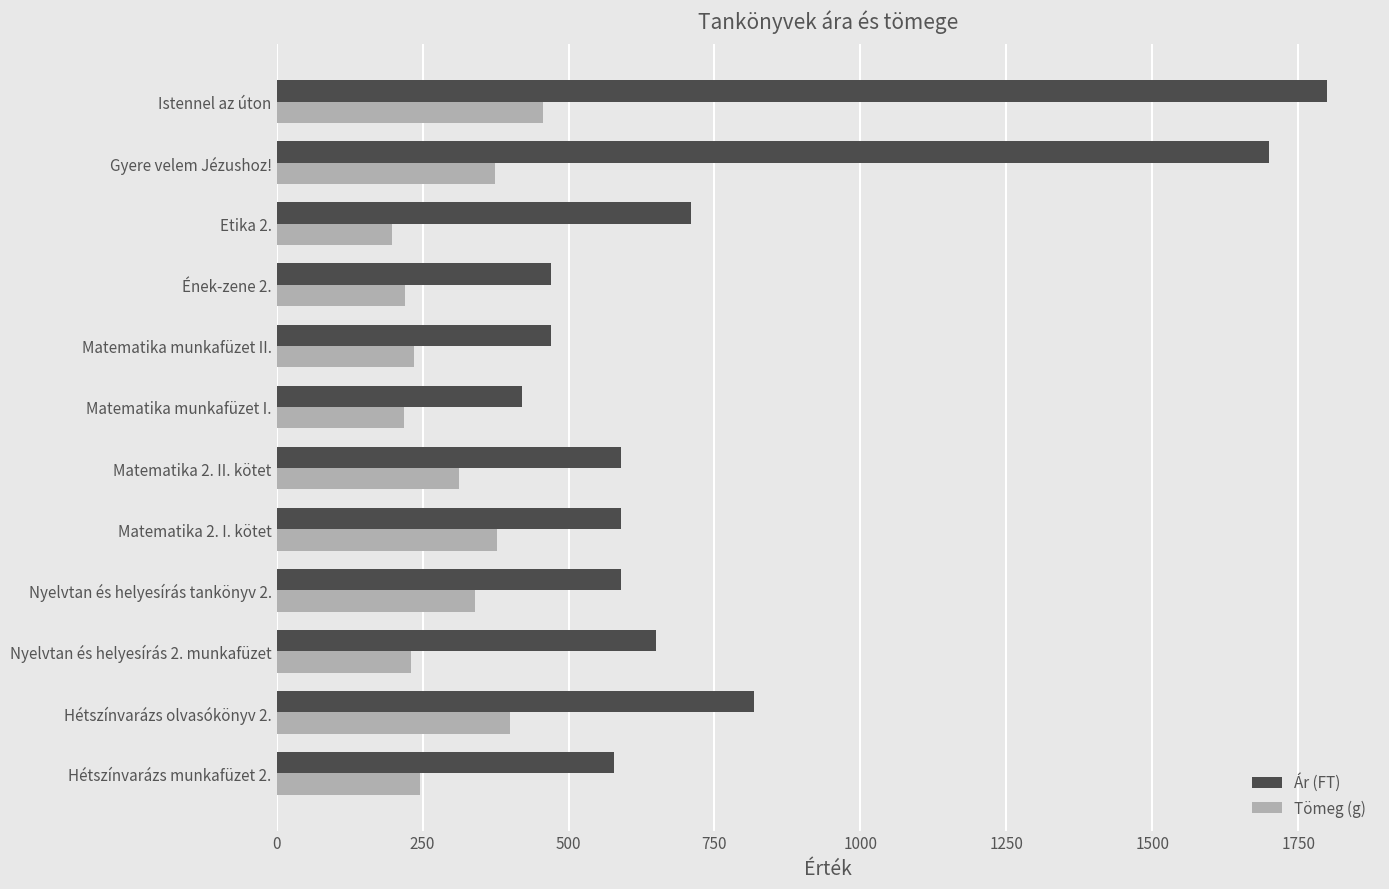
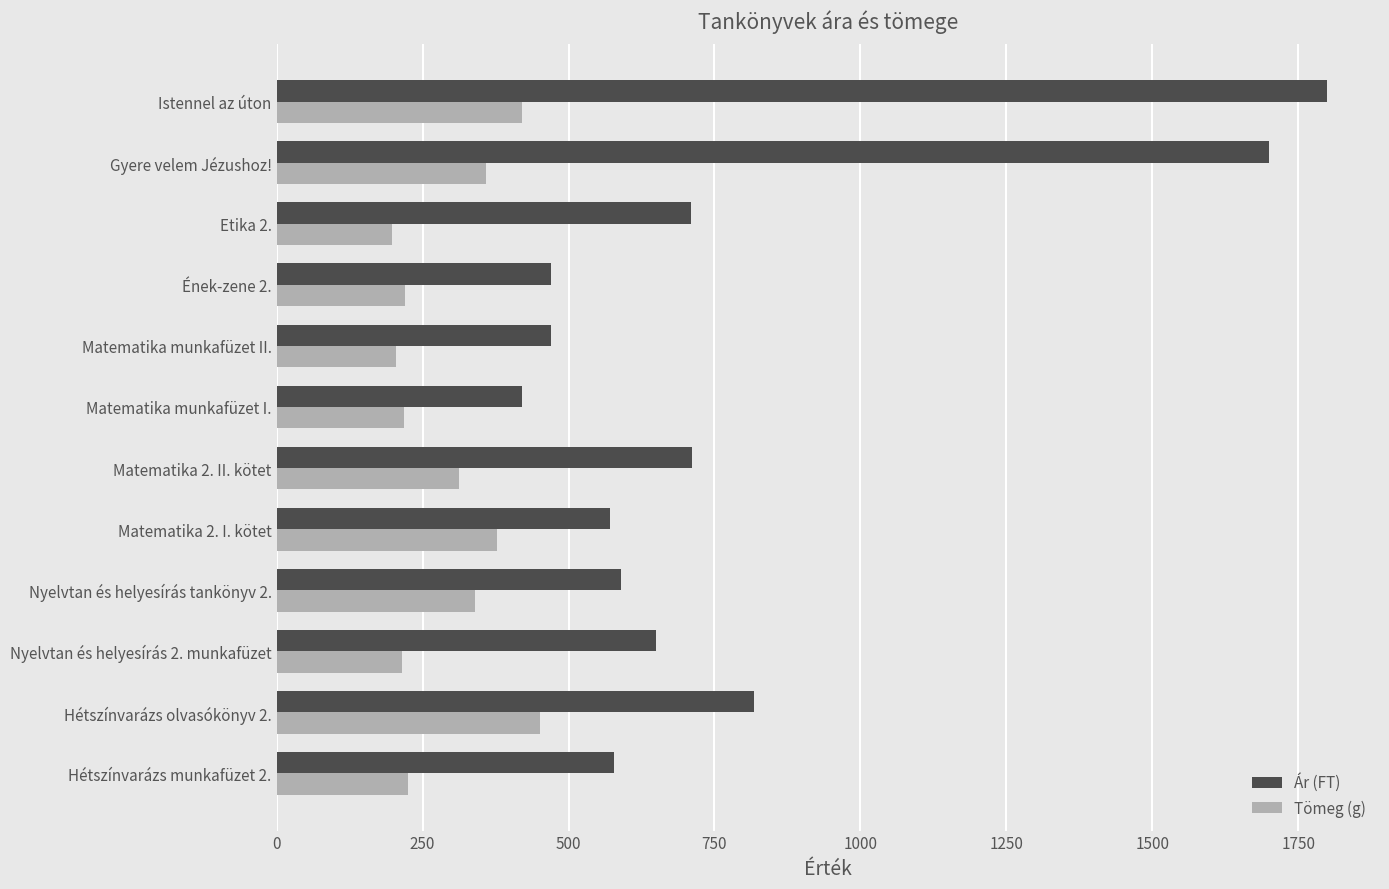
Tömeg (g), Istennel az úton: 460 -> 420
Tömeg (g), Gyere velem Jézushoz!: 370 -> 360
Tömeg (g), Matematika munkafüzet II.: 240 -> 200
Ár (FT), Matematika 2. II. kötet: 590 -> 710
Ár (FT), Matematika 2. I. kötet: 590 -> 570
Tömeg (g), Nyelvtan és helyesírás 2. munkafüzet: 230 -> 220
Tömeg (g), Hétszínvarázs olvasókönyv 2.: 400 -> 450
Tömeg (g), Hétszínvarázs munkafüzet 2.: 250 -> 230
